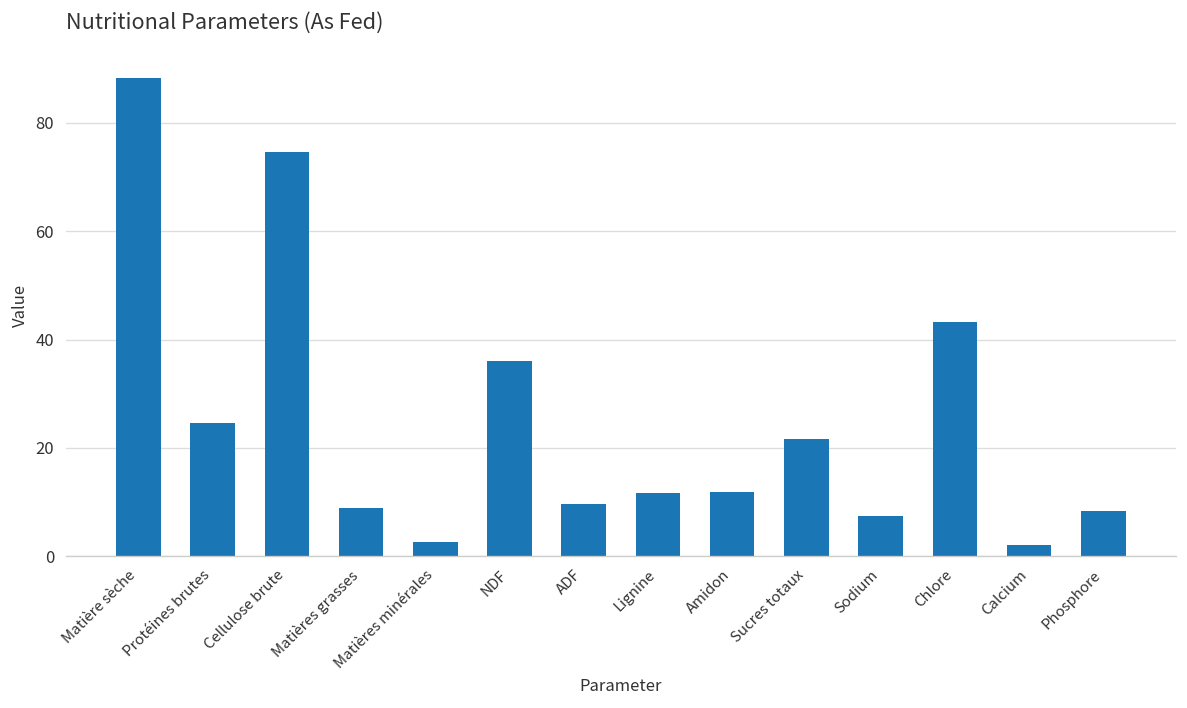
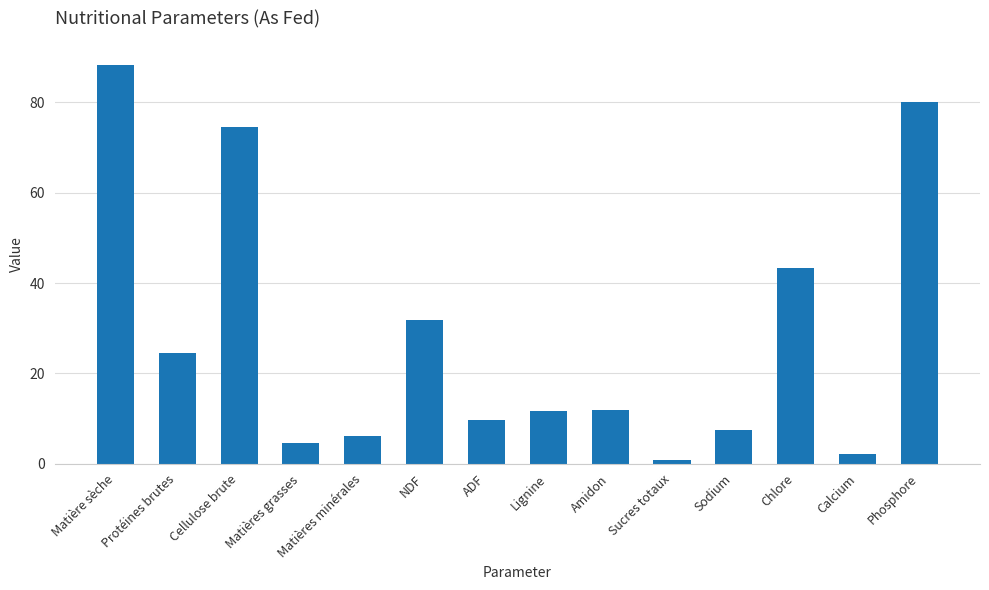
Matières grasses: 9 -> 5
Matières minérales: 3 -> 6
NDF: 36 -> 32
Sucres totaux: 22 -> 1
Phosphore: 8 -> 80
